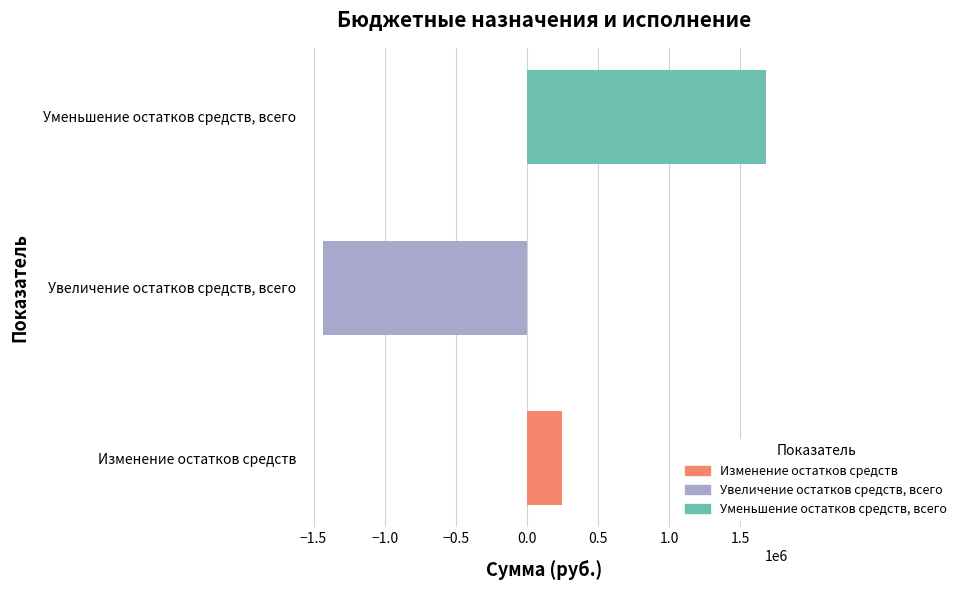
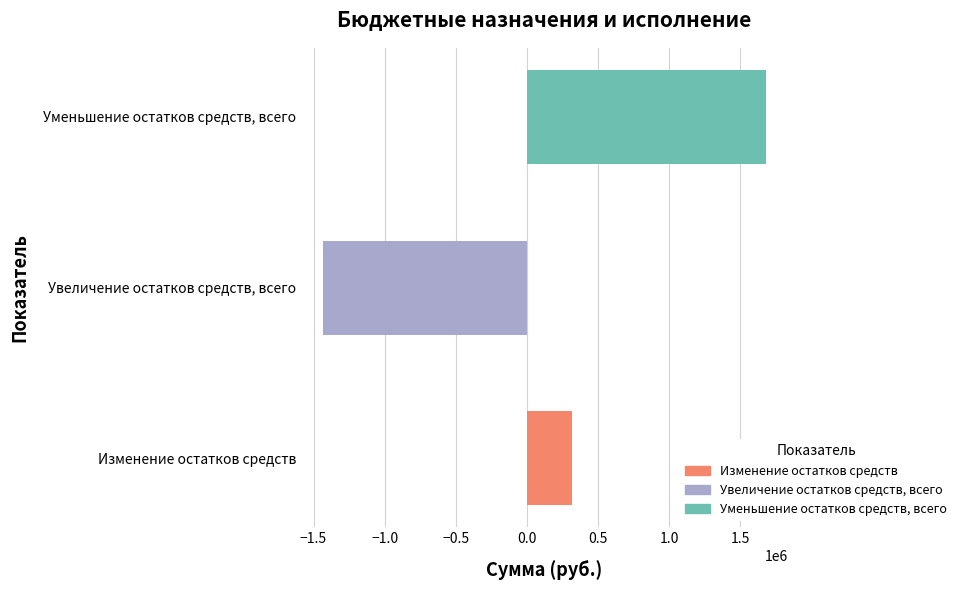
Изменение остатков средств: 250000 -> 320000
